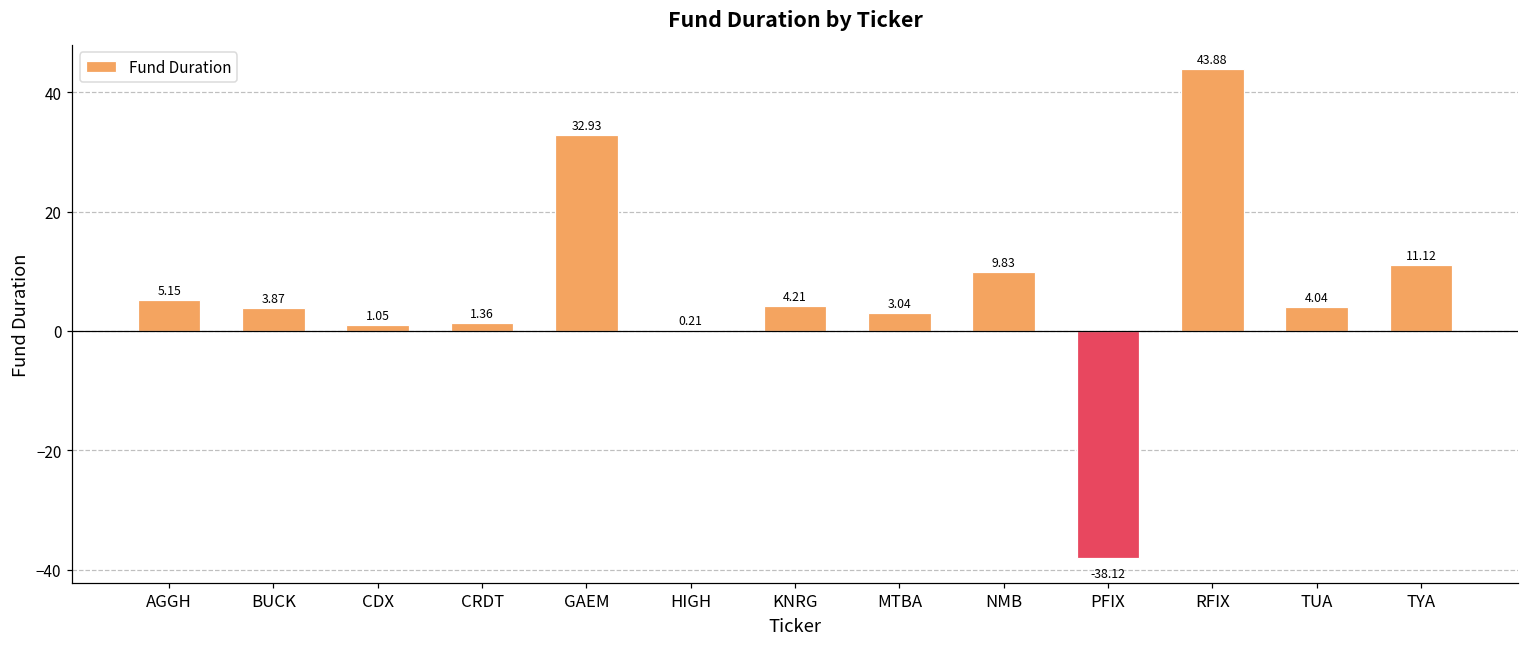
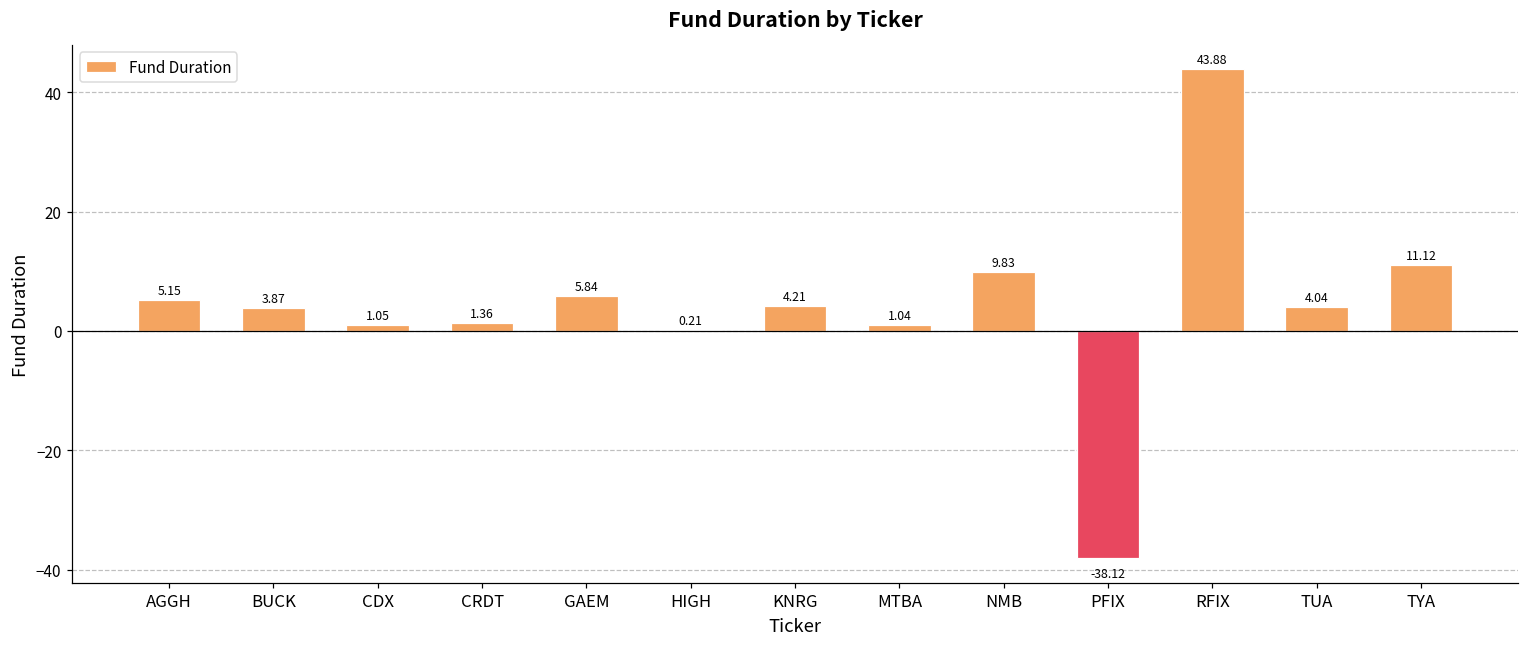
GAEM: 32.93 -> 5.84
MTBA: 3.04 -> 1.04
